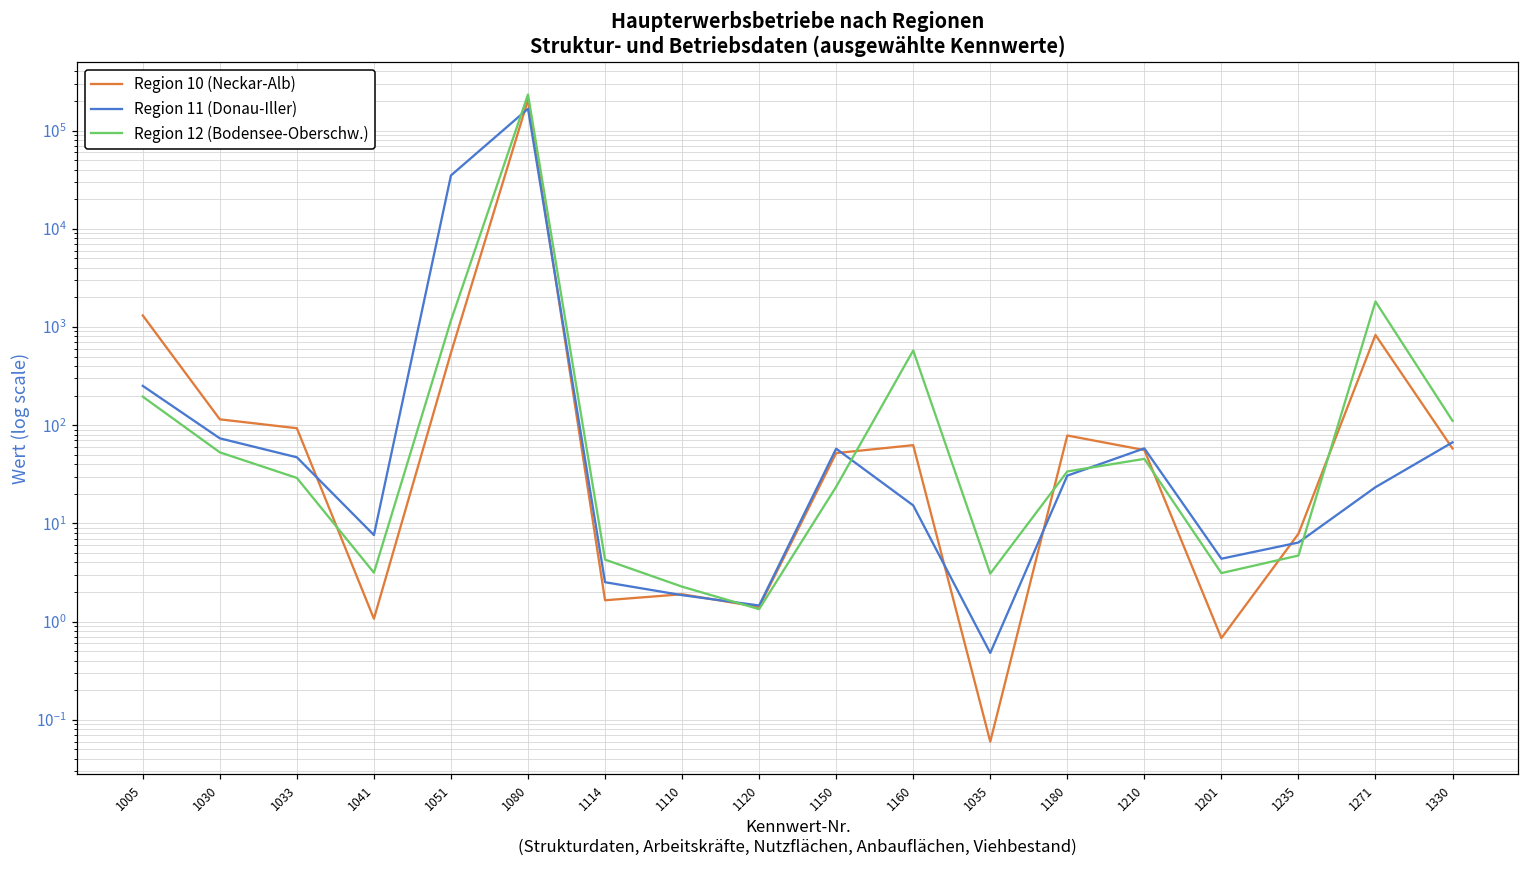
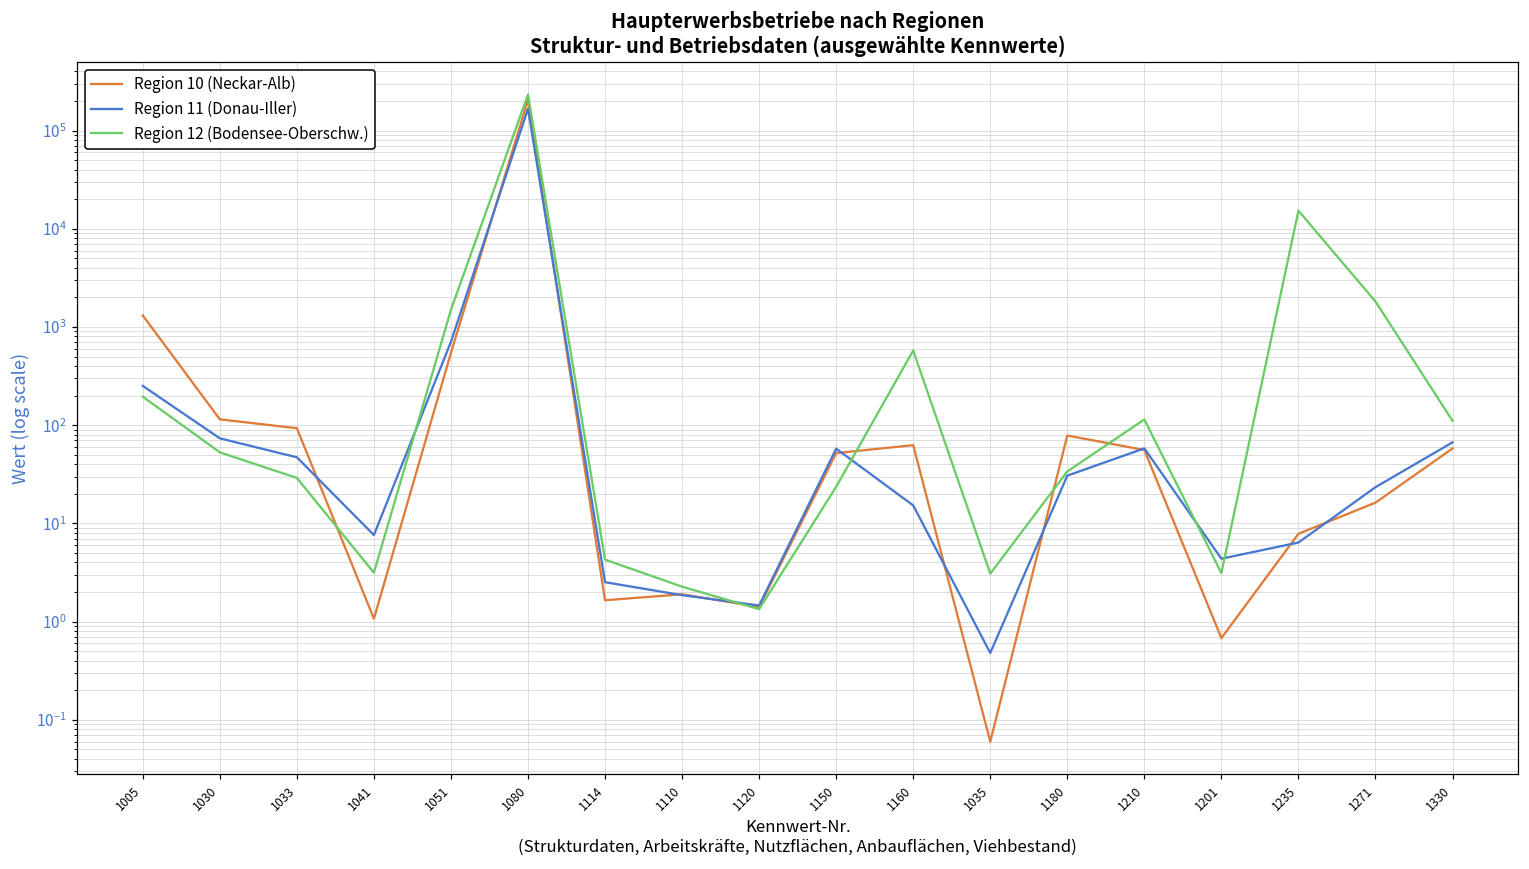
Region 11 (Donau-Iller), 1051: 35000 -> 700
Region 12 (Bodensee-Oberschw.), 1051: 1200 -> 1500
Region 12 (Bodensee-Oberschw.), 1210: 50 -> 110
Region 12 (Bodensee-Oberschw.), 1235: 5 -> 15000
Region 10 (Neckar-Alb), 1271: 800 -> 16
